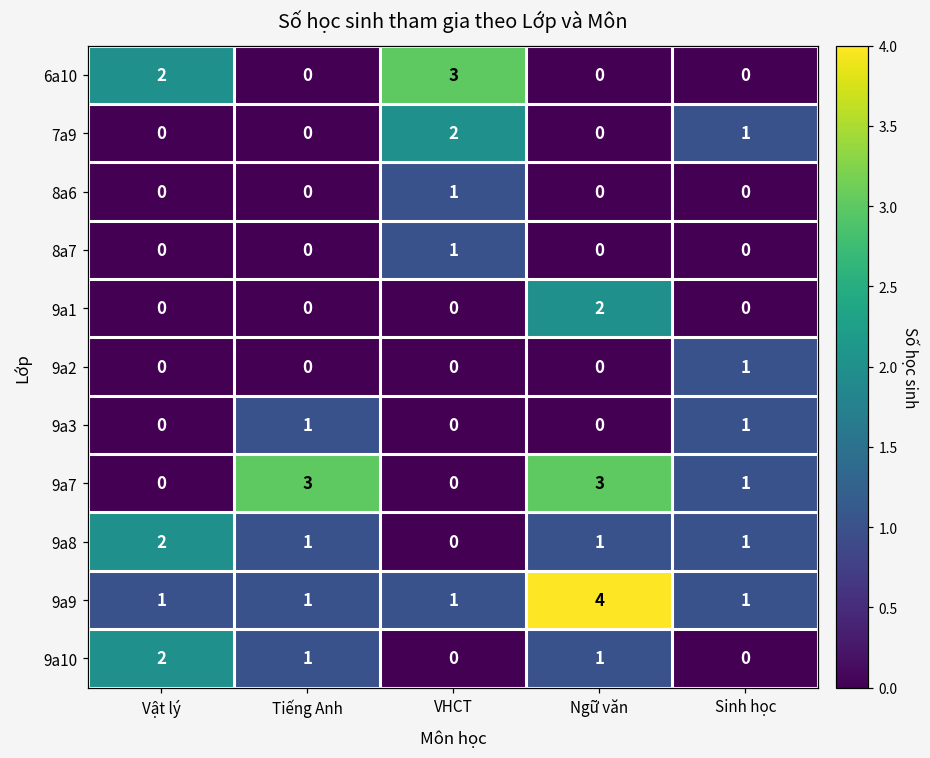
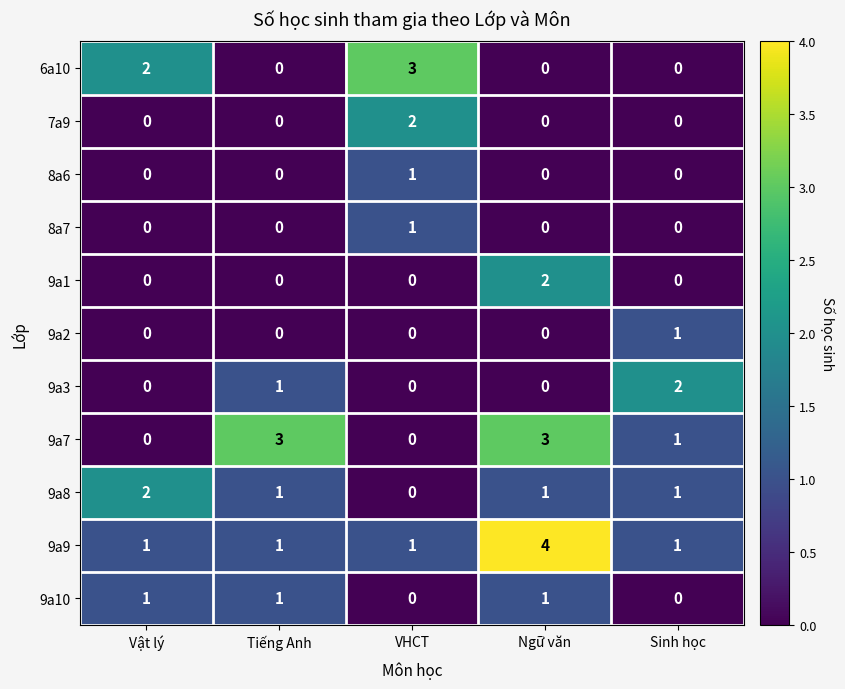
7a9, Sinh học: 1 -> 0
9a3, Sinh học: 1 -> 2
9a10, Vật lý: 2 -> 1
